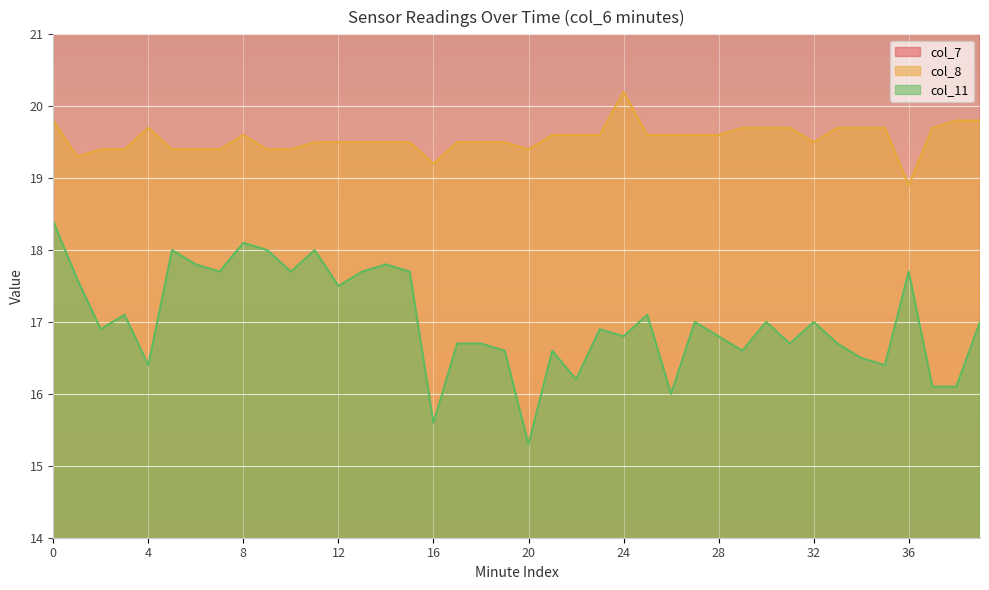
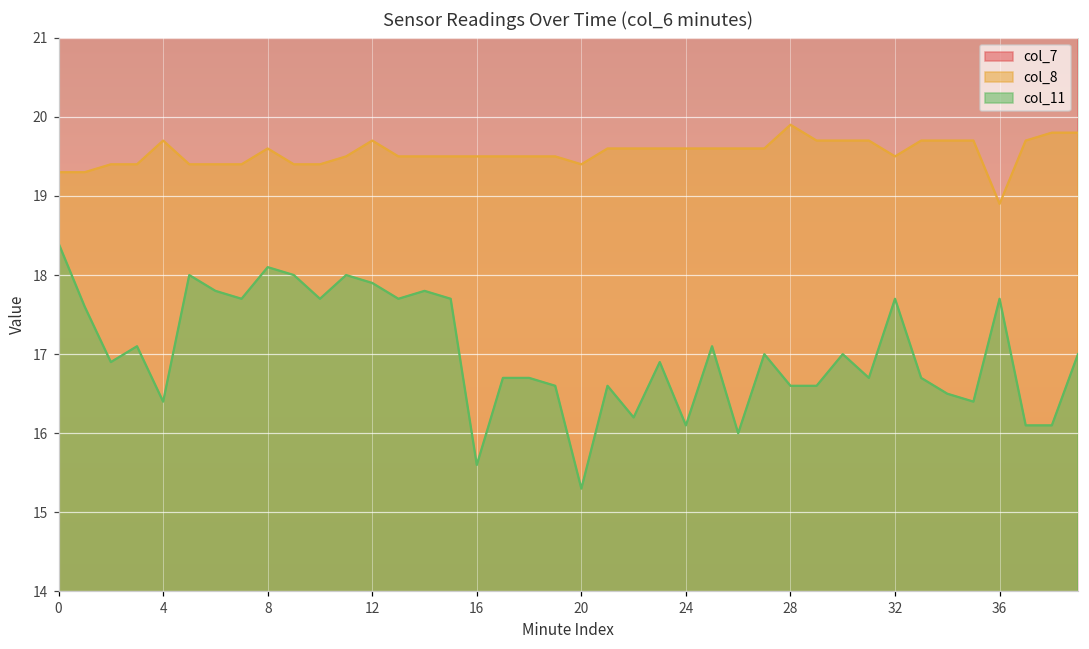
col_8, 0: 19.8 -> 19.3
col_8, 12: 19.5 -> 19.7
col_11, 12: 17.5 -> 17.9
col_8, 16: 19.2 -> 19.5
col_8, 24: 20.2 -> 19.6
col_11, 24: 16.8 -> 16.1
col_8, 28: 19.6 -> 19.9
col_11, 28: 16.8 -> 16.6
col_11, 32: 17.0 -> 17.7
